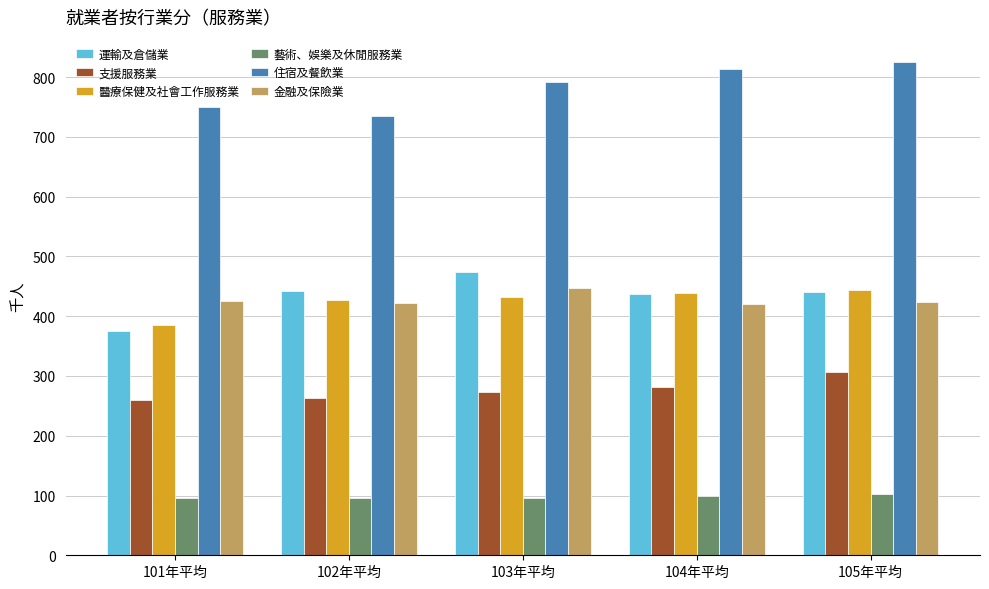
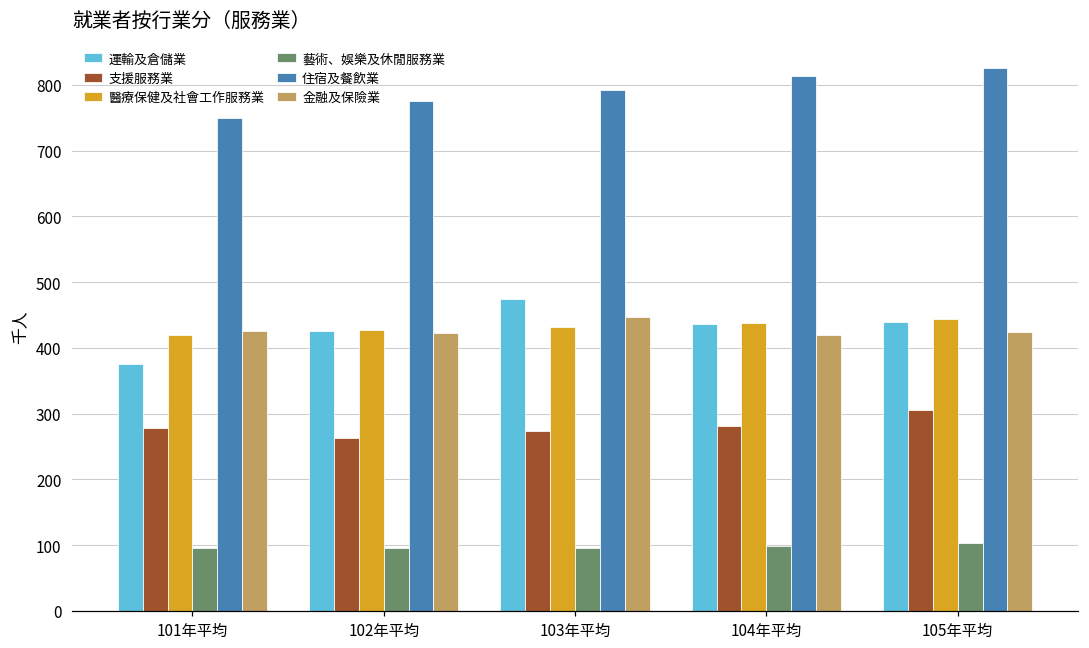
支援服務業, 101年平均: 260 -> 280
醫療保健及社會工作服務業, 101年平均: 390 -> 420
運輸及倉儲業, 102年平均: 440 -> 430
住宿及餐飲業, 102年平均: 740 -> 780
